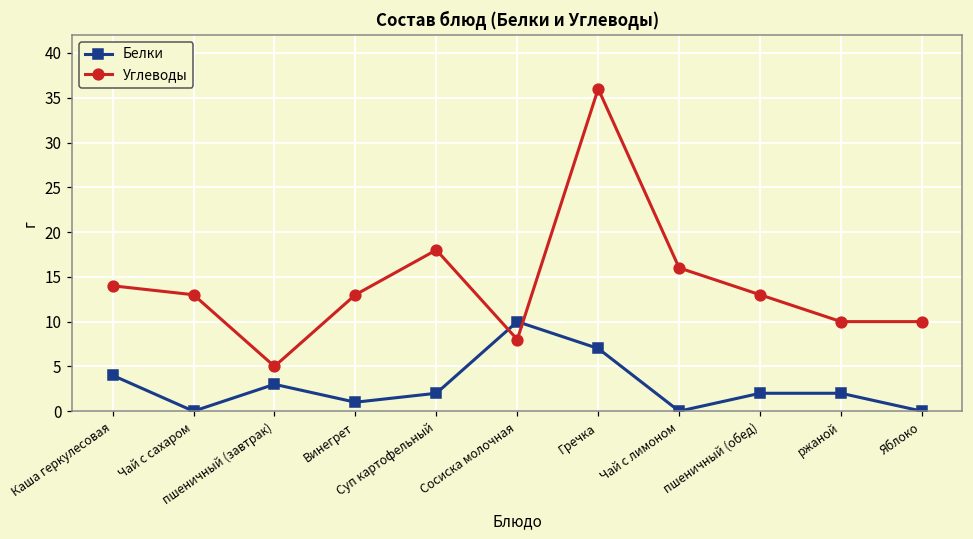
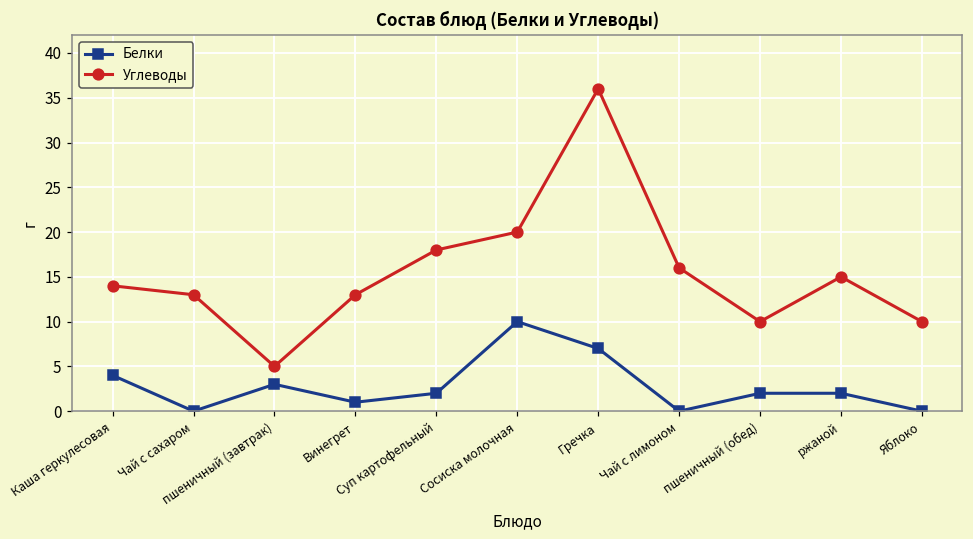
Углеводы, Сосиска молочная: 8 -> 20
Углеводы, пшеничный (обед): 13 -> 10
Углеводы, ржаной: 10 -> 15
